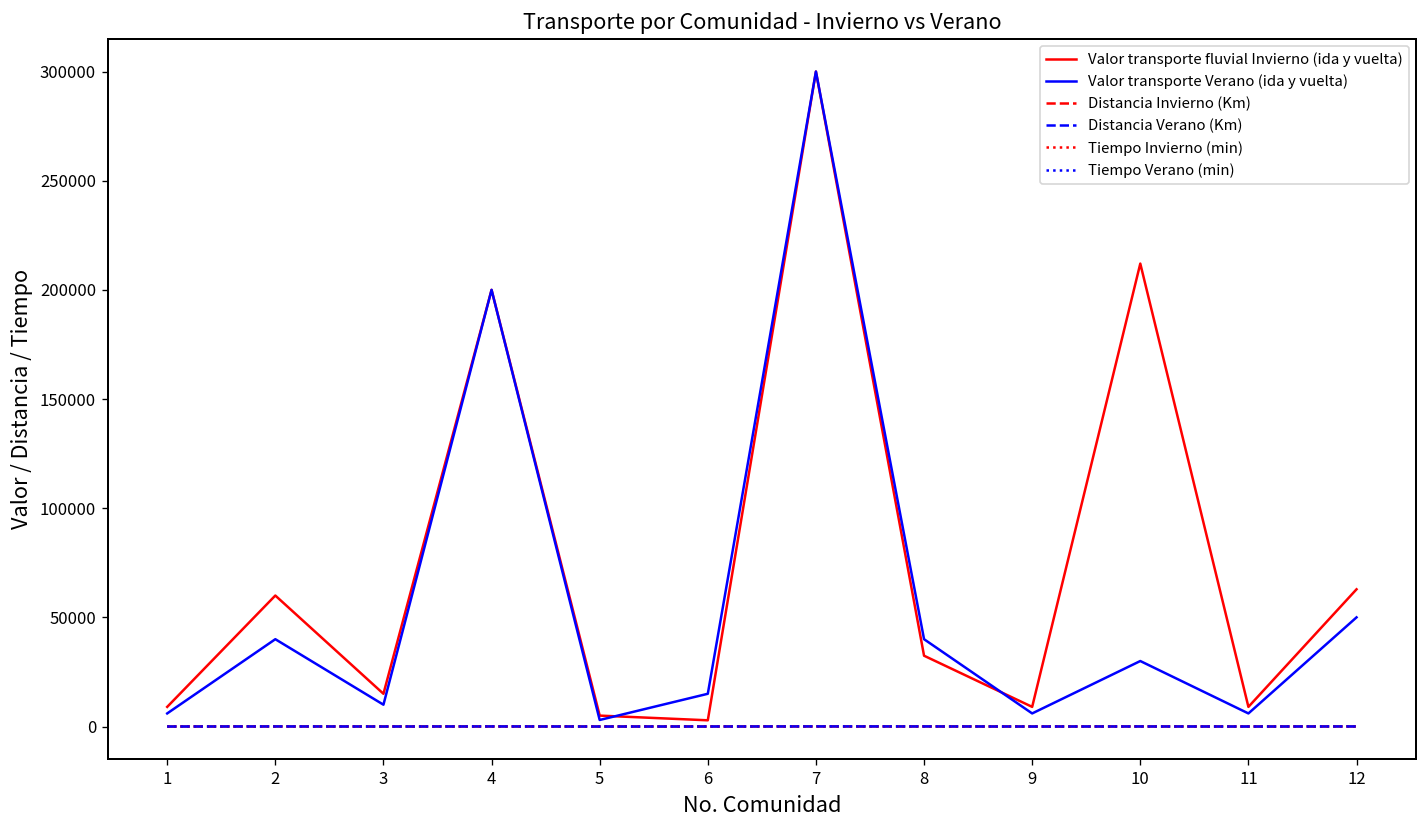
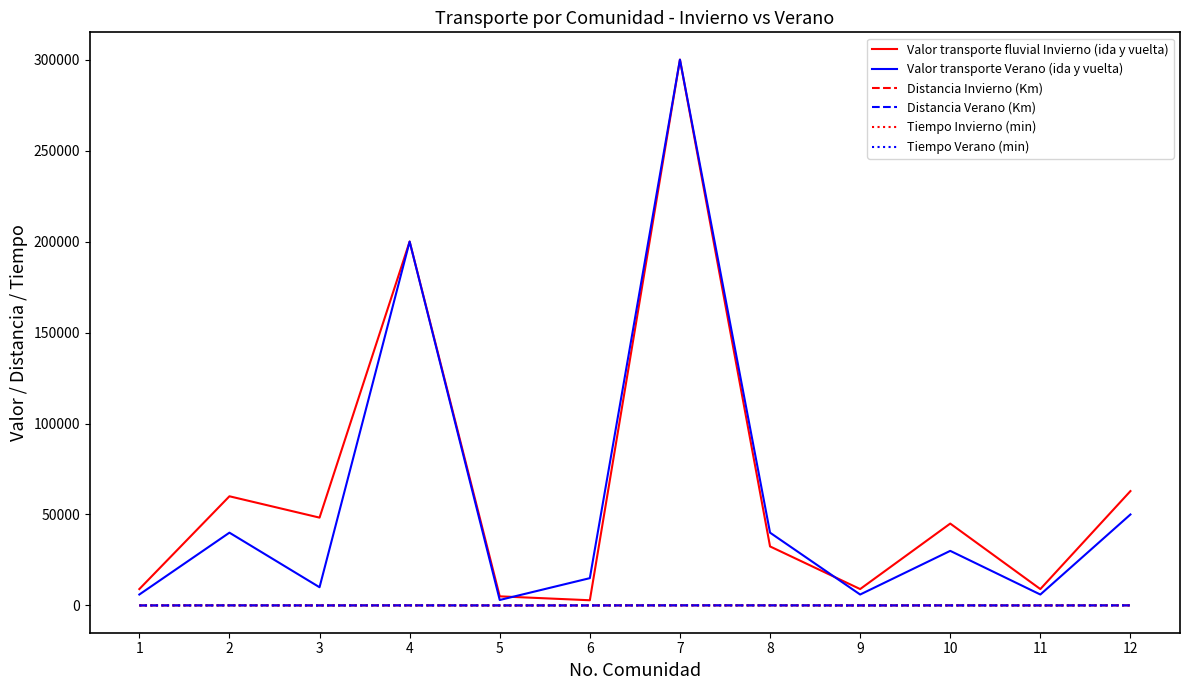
Valor transporte fluvial Invierno (ida y vuelta), 3: 15000 -> 48000
Valor transporte fluvial Invierno (ida y vuelta), 10: 212000 -> 45000
